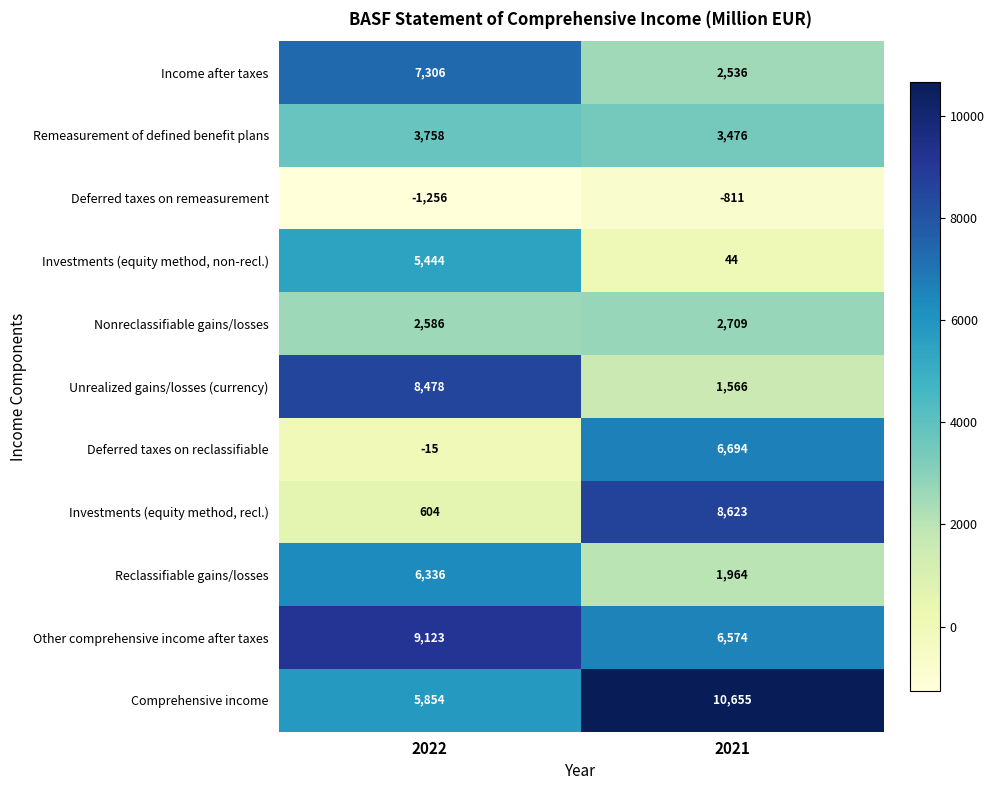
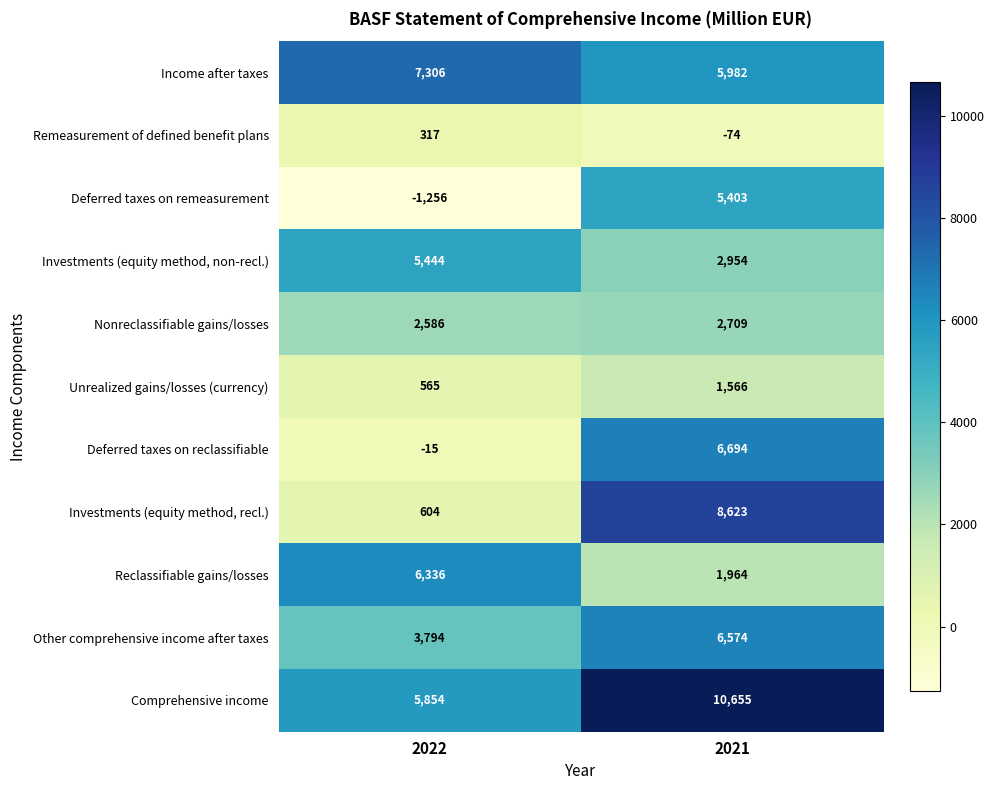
Income after taxes, 2021: 2,536 -> 5,982
Remeasurement of defined benefit plans, 2022: 3,758 -> 317
Remeasurement of defined benefit plans, 2021: 3,476 -> -74
Deferred taxes on remeasurement, 2021: -811 -> 5,403
Investments (equity method, non-recl.), 2021: 44 -> 2,954
Unrealized gains/losses (currency), 2022: 8,478 -> 565
Other comprehensive income after taxes, 2022: 9,123 -> 3,794
